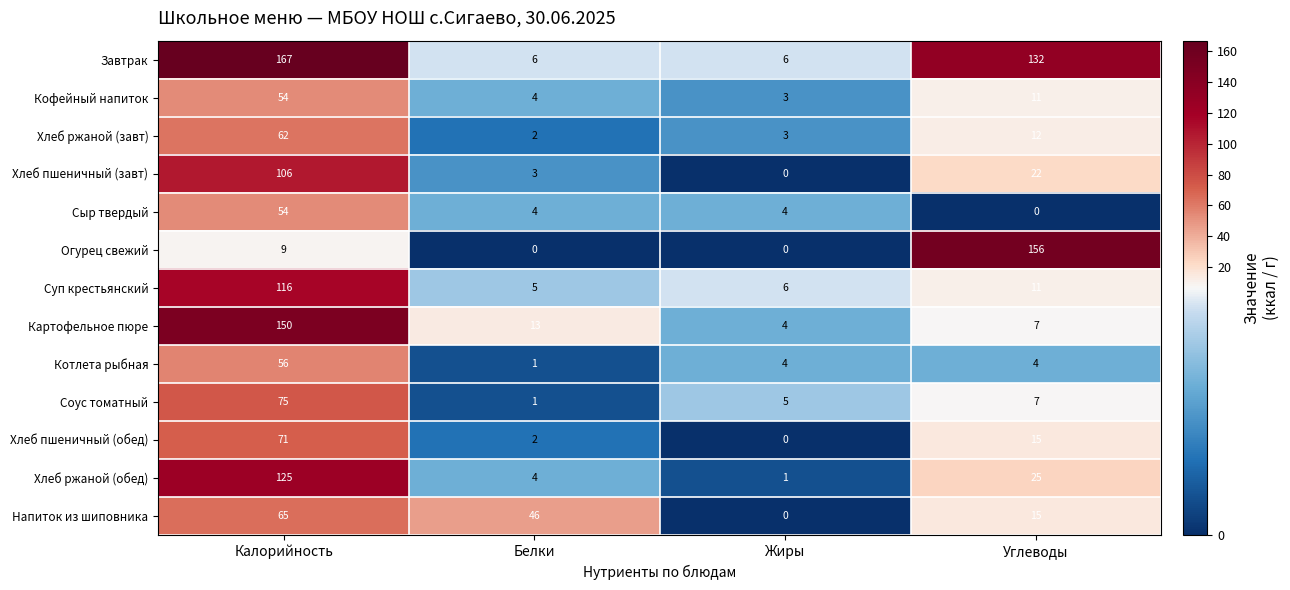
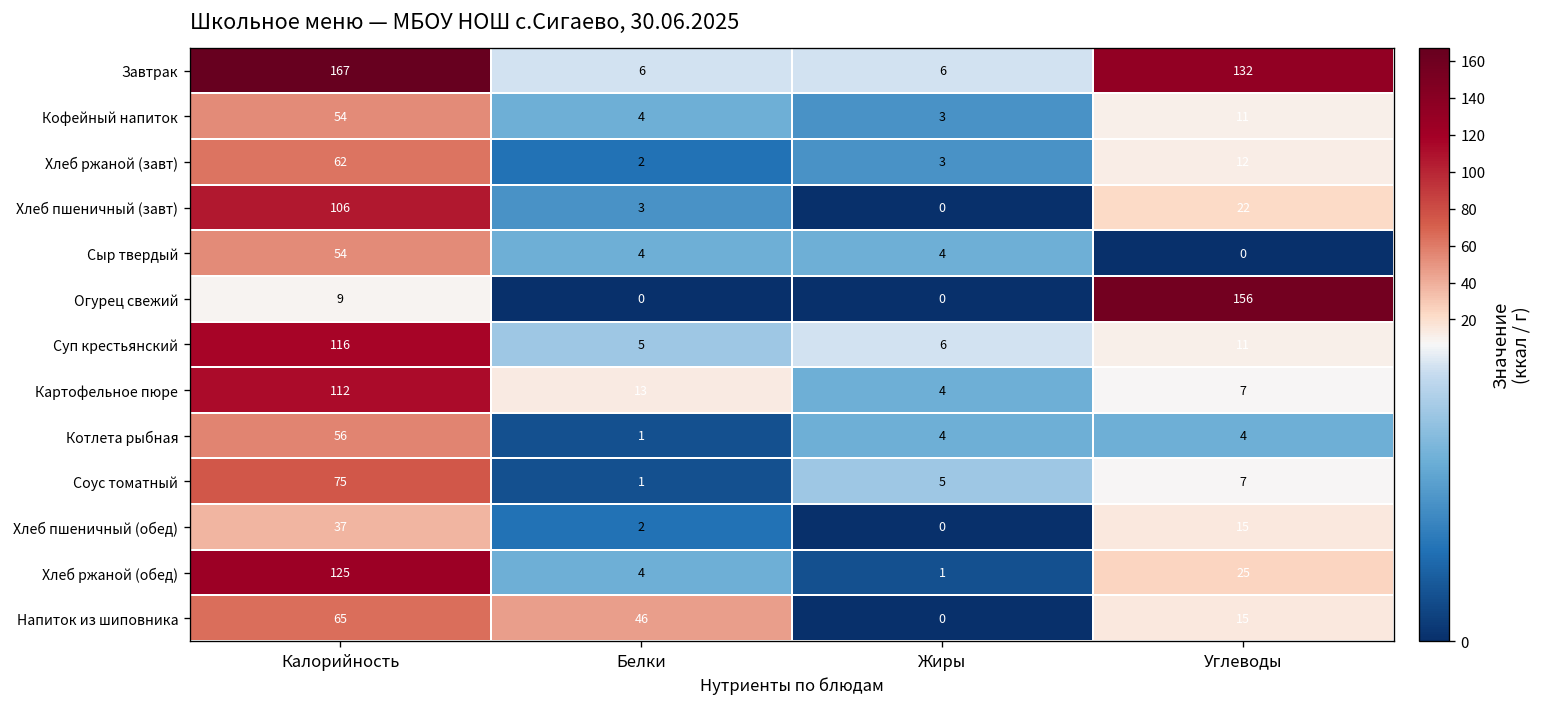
Картофельное пюре, Калорийность: 150 -> 112
Хлеб пшеничный (обед), Калорийность: 71 -> 37
